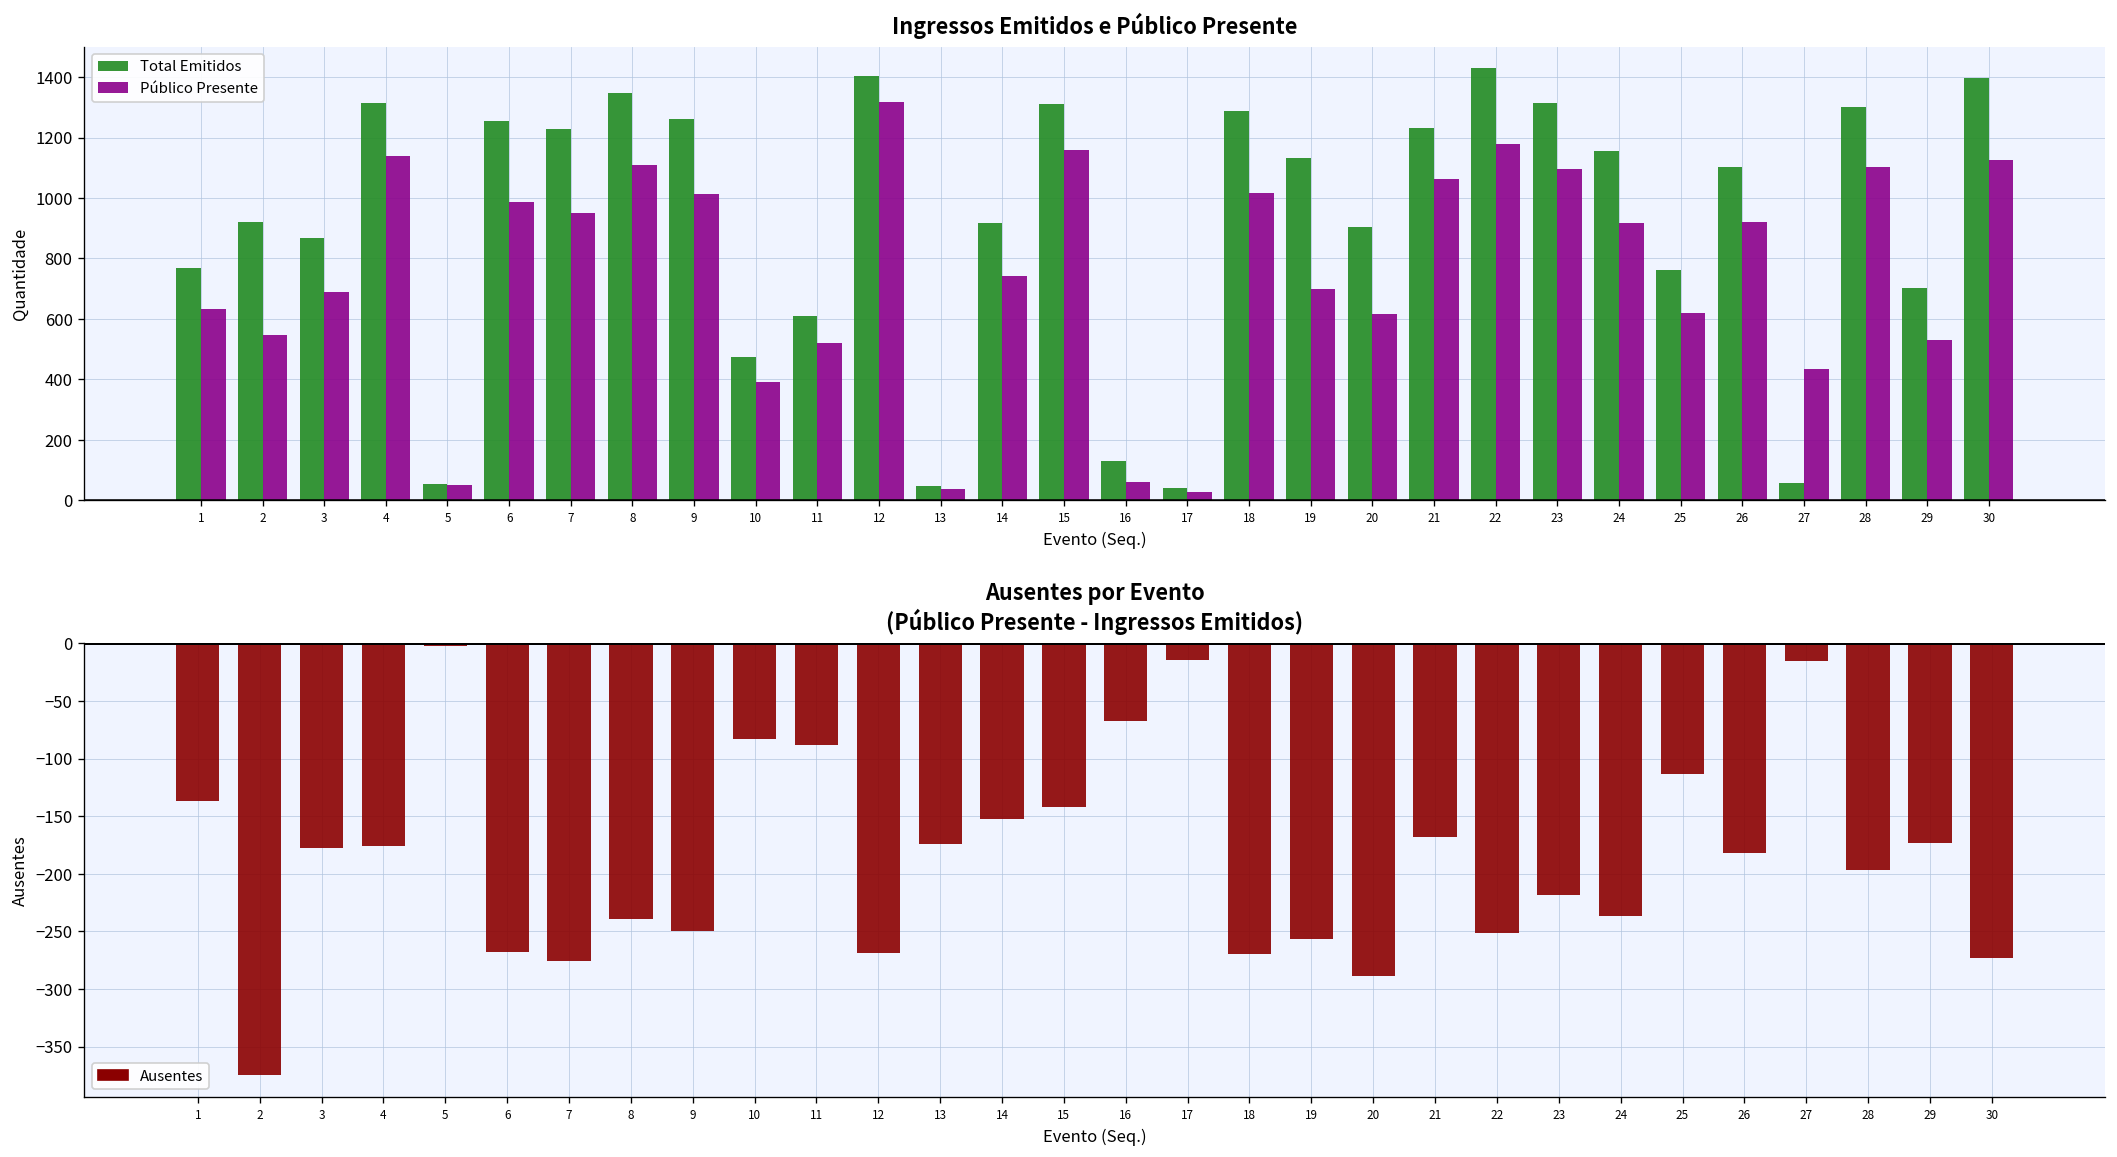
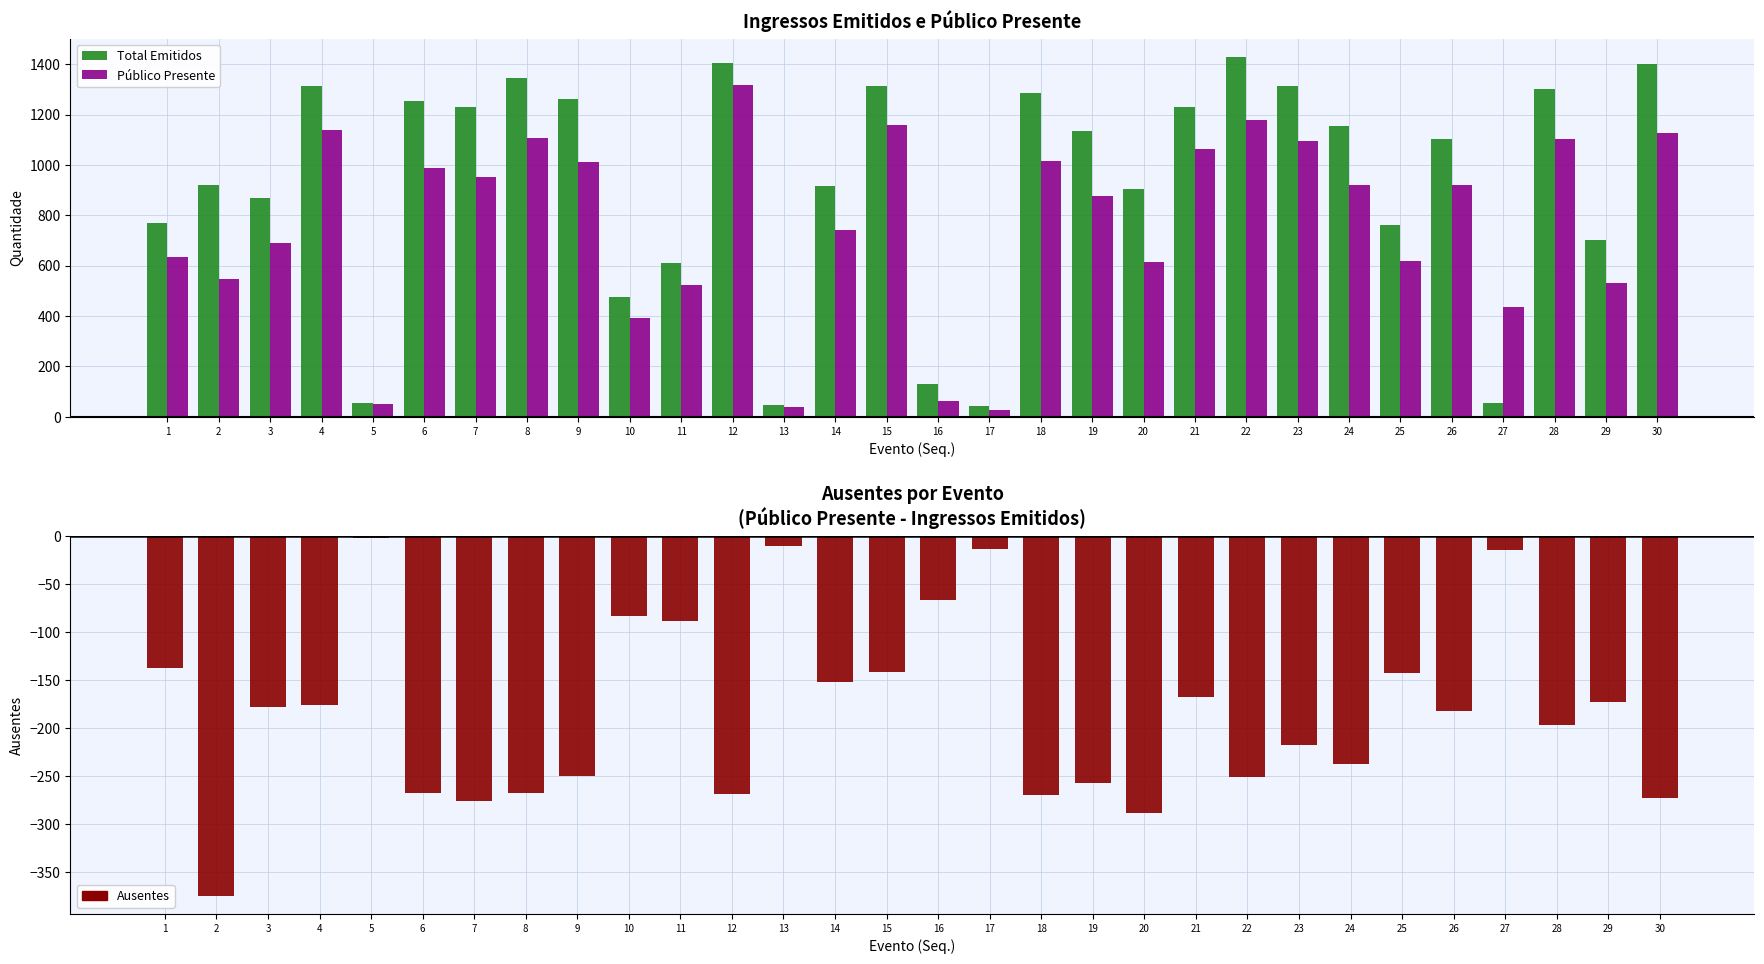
Ingressos Emitidos e Público Presente, Público Presente, 19: 700 -> 880
Ausentes por Evento (Público Presente - Ingressos Emitidos), 8: -240 -> -270
Ausentes por Evento (Público Presente - Ingressos Emitidos), 13: -170 -> -10
Ausentes por Evento (Público Presente - Ingressos Emitidos), 25: -110 -> -140
